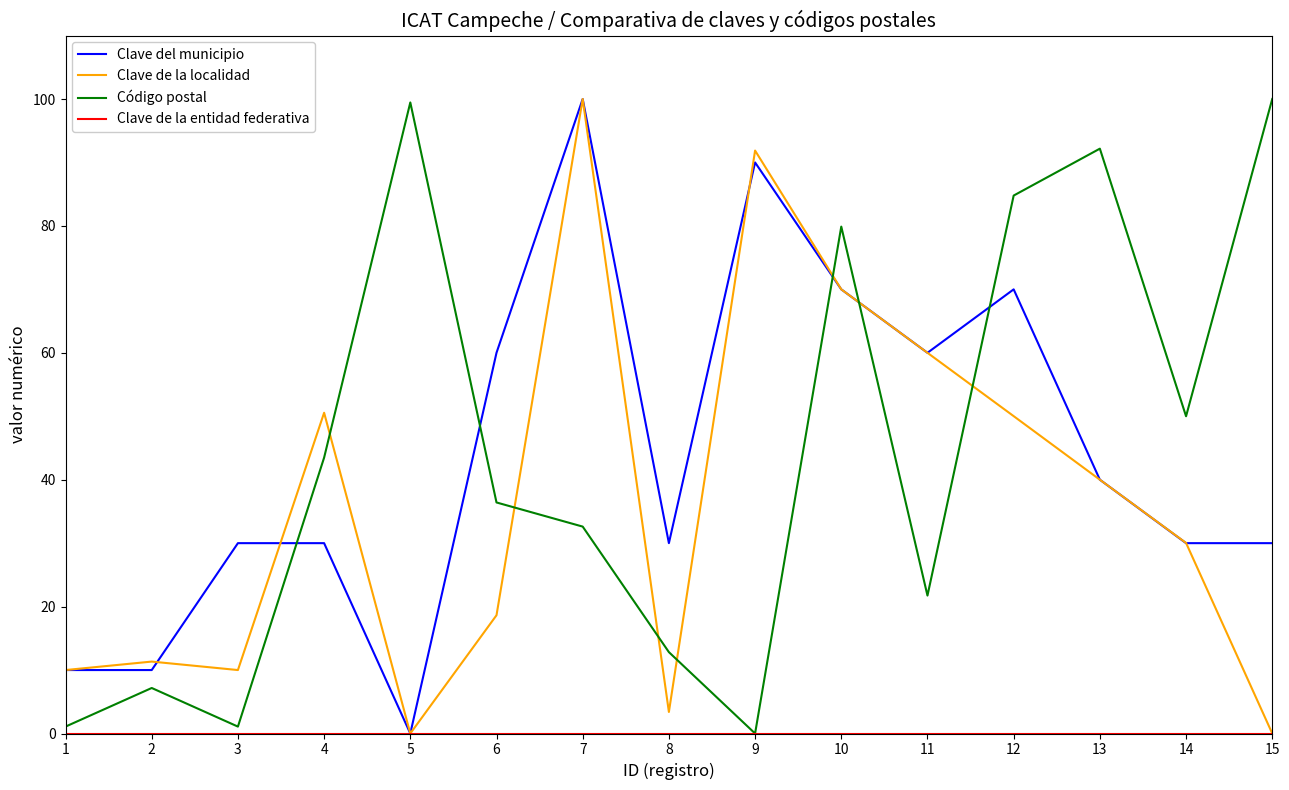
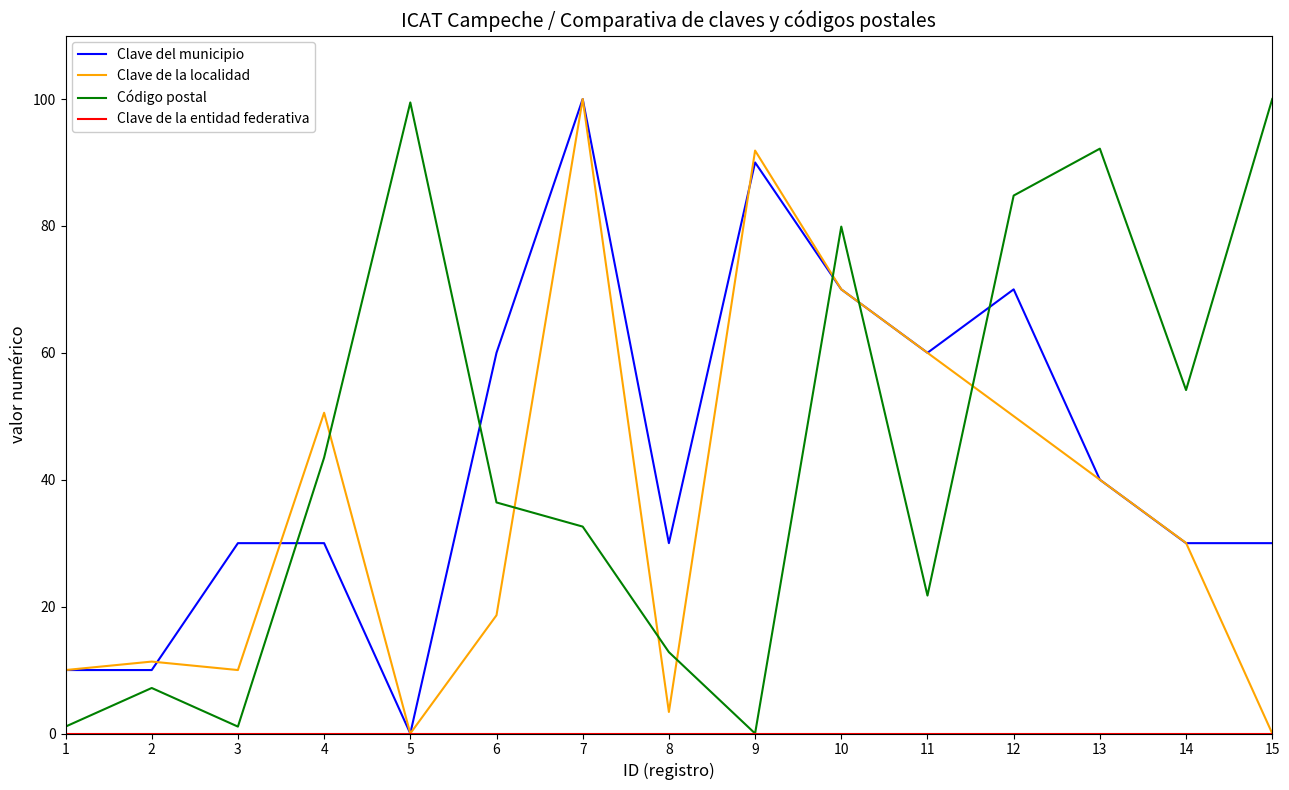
Código postal, 14: 50 -> 54
